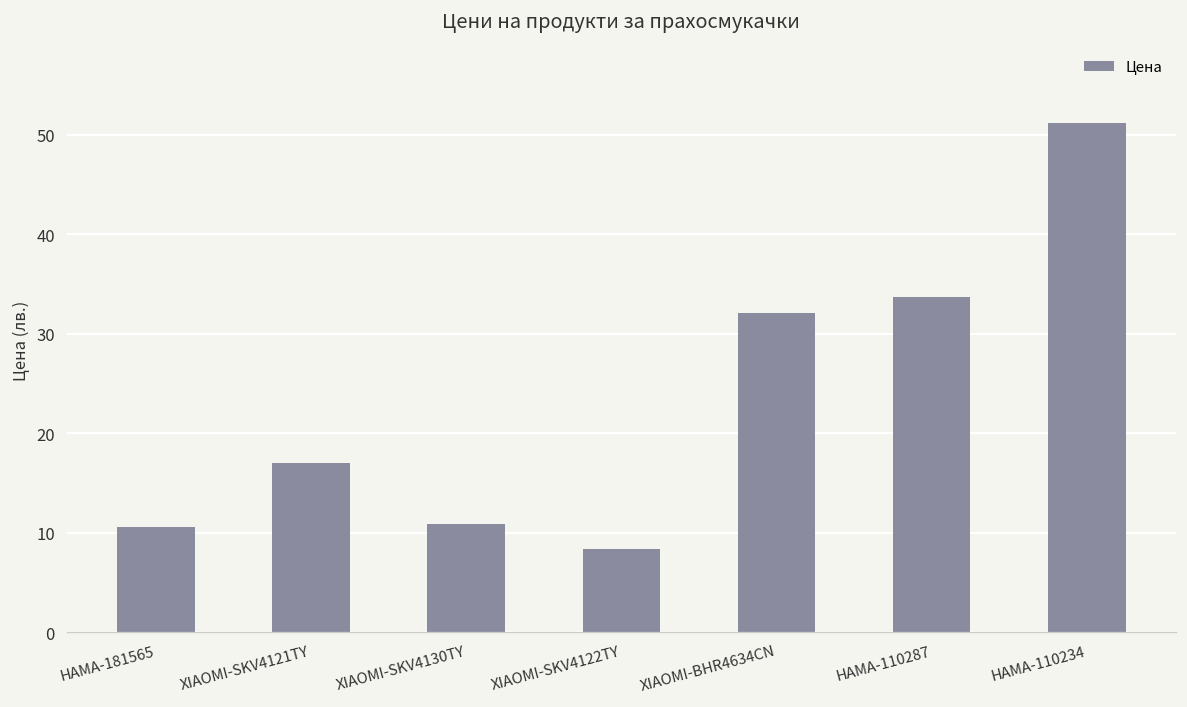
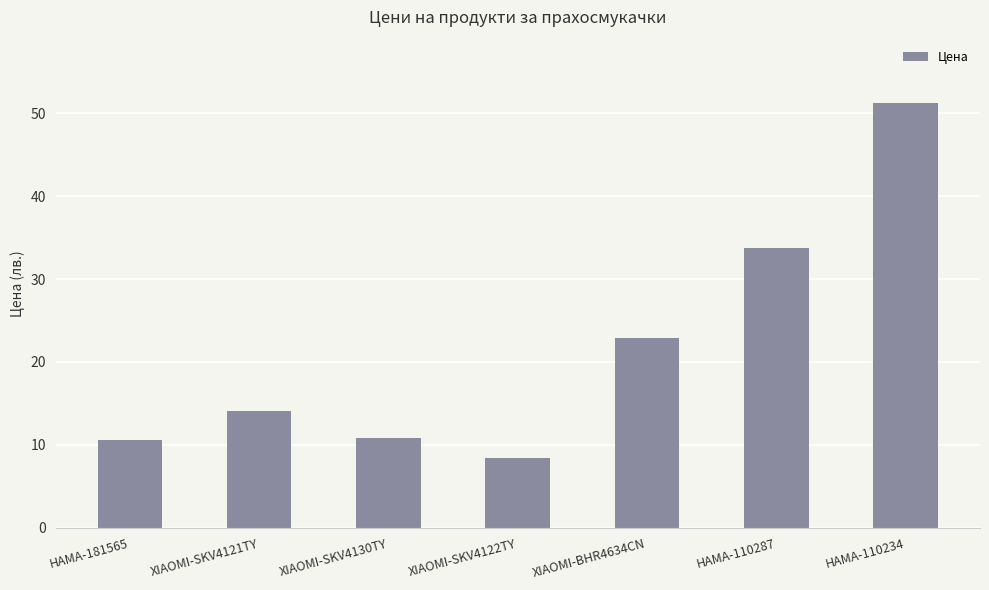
XIAOMI-SKV4121TY: 17 -> 14
XIAOMI-BHR4634CN: 32 -> 23
